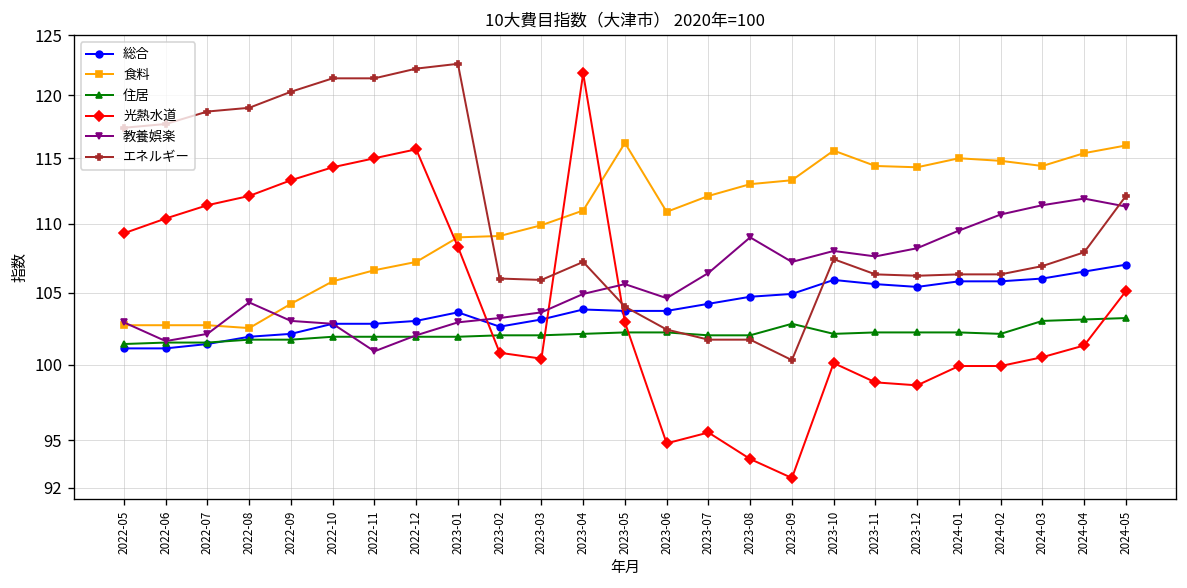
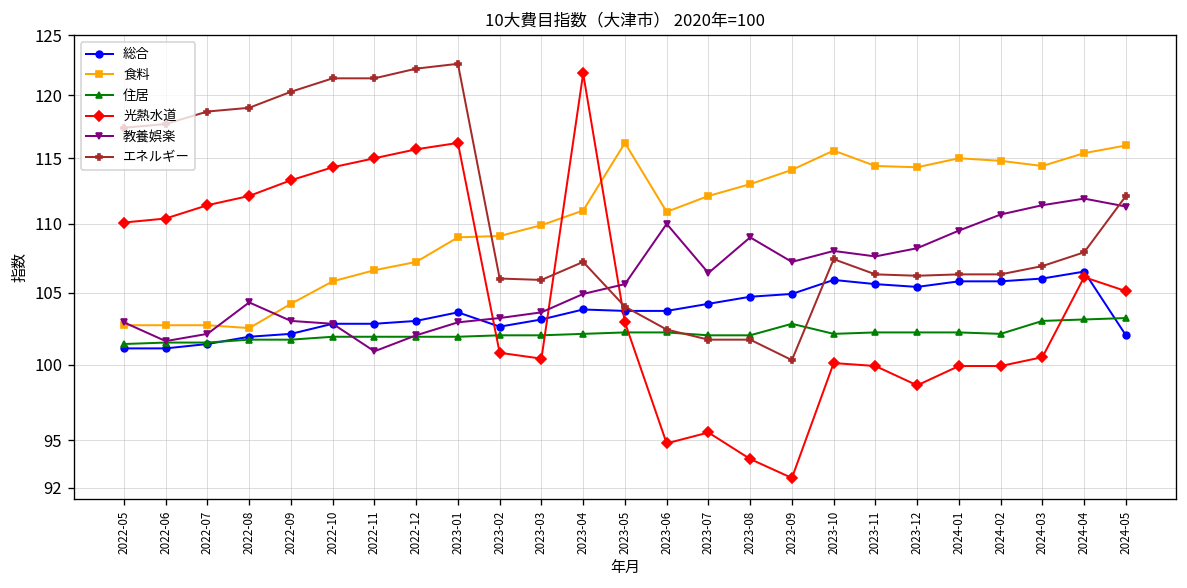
光熱水道, 2022-05: 109.3 -> 110.1
光熱水道, 2023-01: 108.3 -> 116.2
教養娯楽, 2023-06: 104.6 -> 110.0
食料, 2023-09: 113.3 -> 114.1
光熱水道, 2023-11: 98.8 -> 99.9
光熱水道, 2024-04: 101.3 -> 106.1
総合, 2024-05: 107 -> 102
